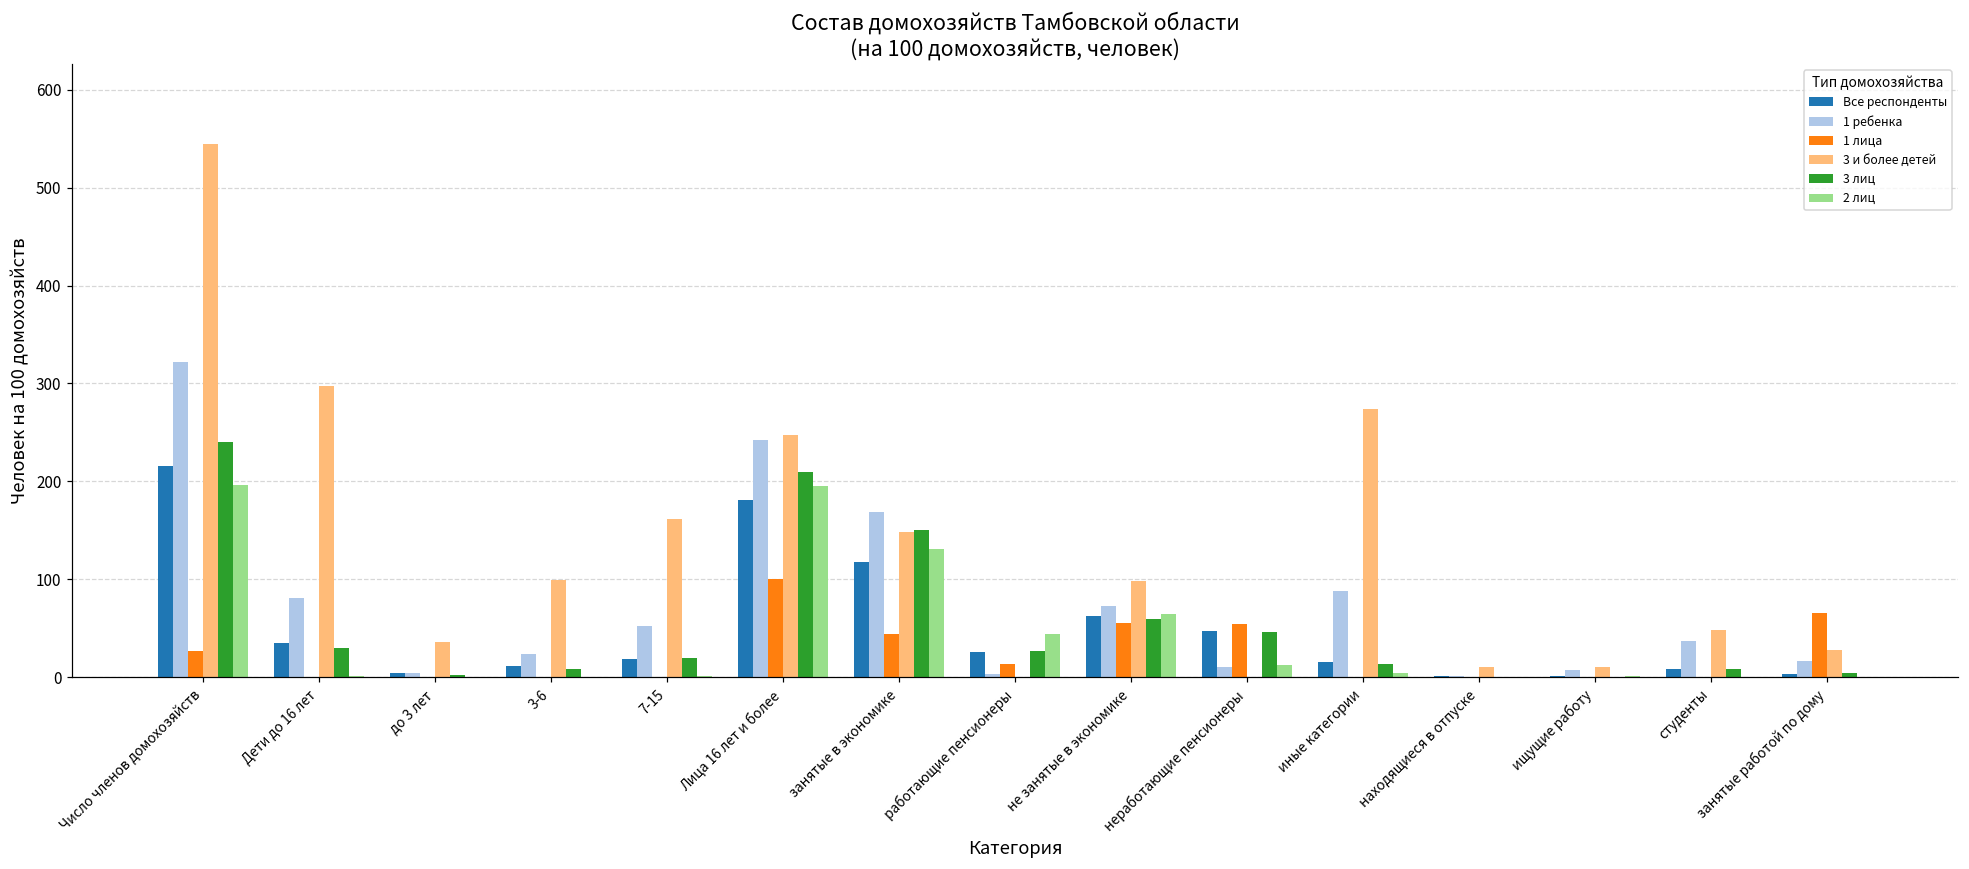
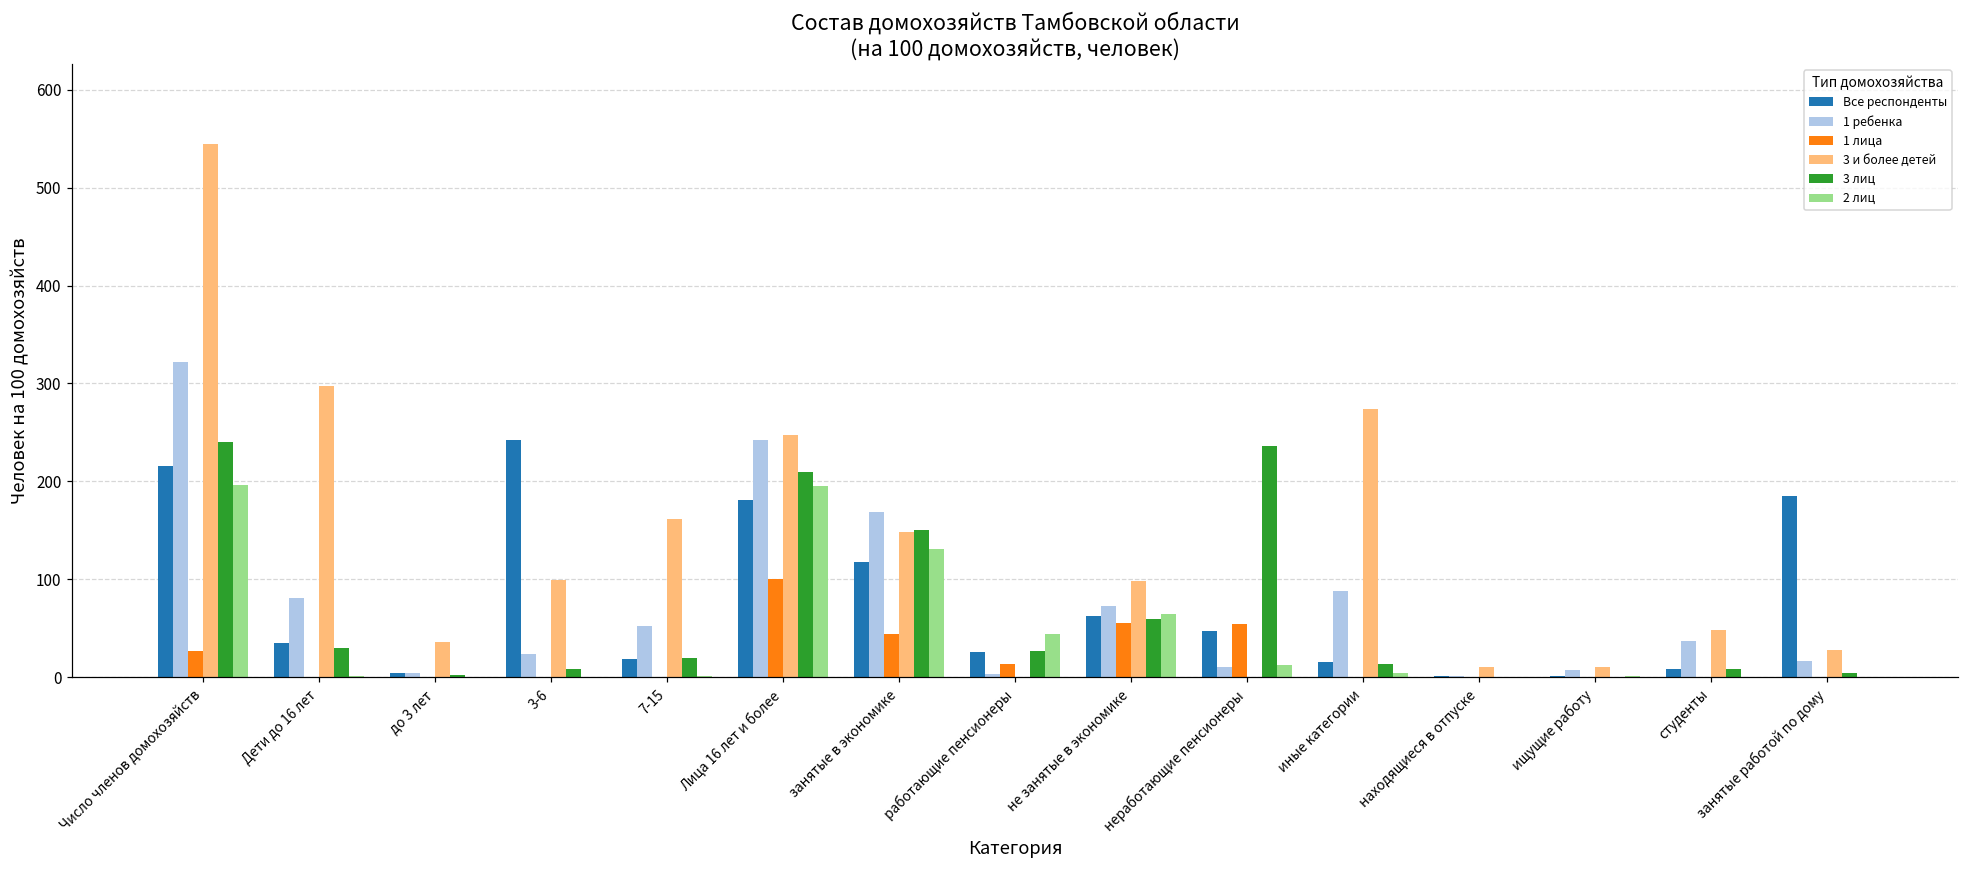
Все респонденты, 3-6: 10 -> 240
3 лиц, неработающие пенсионеры: 50 -> 240
Все респонденты, занятые работой по дому: 0 -> 180
1 лица, занятые работой по дому: 70 -> 0
